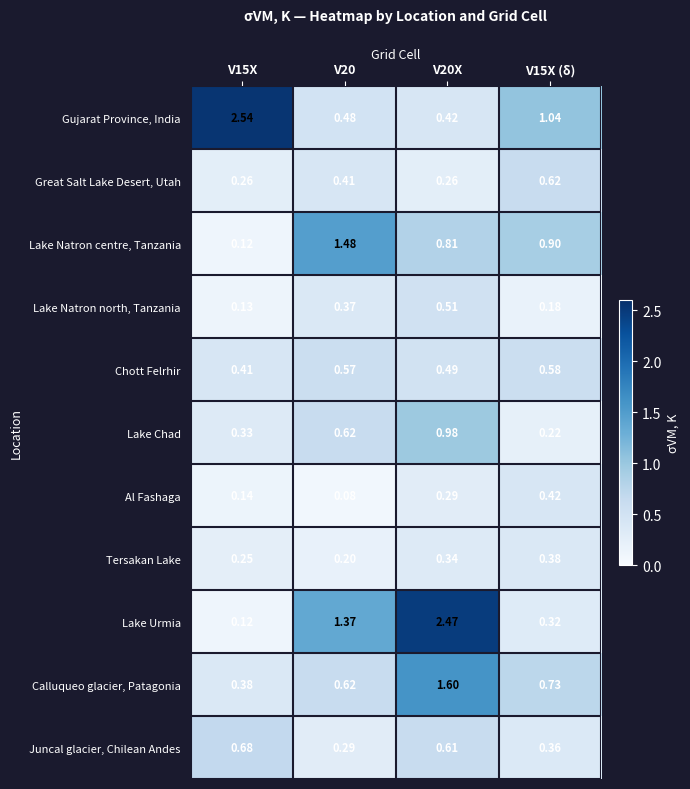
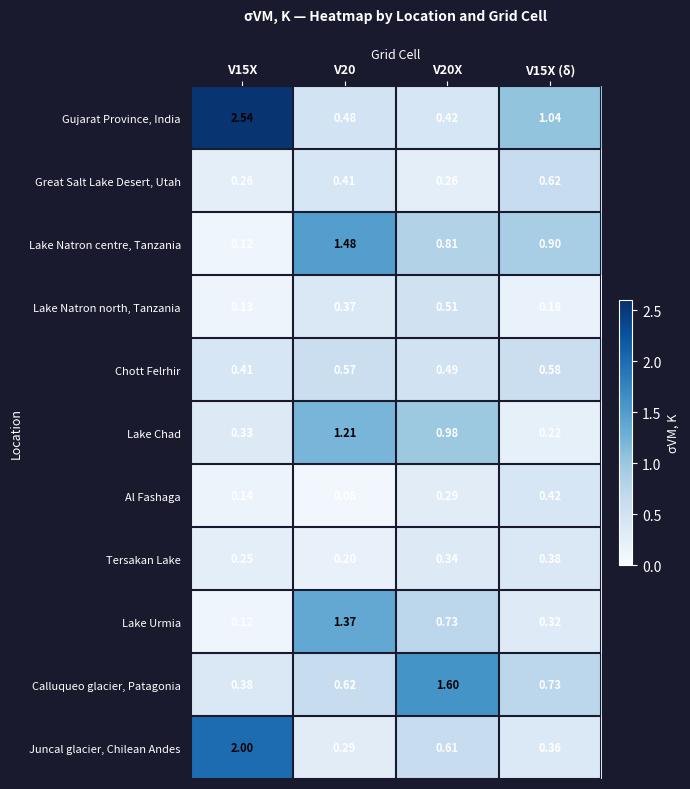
Lake Chad, V20: 0.62 -> 1.21
Lake Urmia, V20X: 2.47 -> 0.73
Juncal glacier, Chilean Andes, V15X: 0.68 -> 2.00
